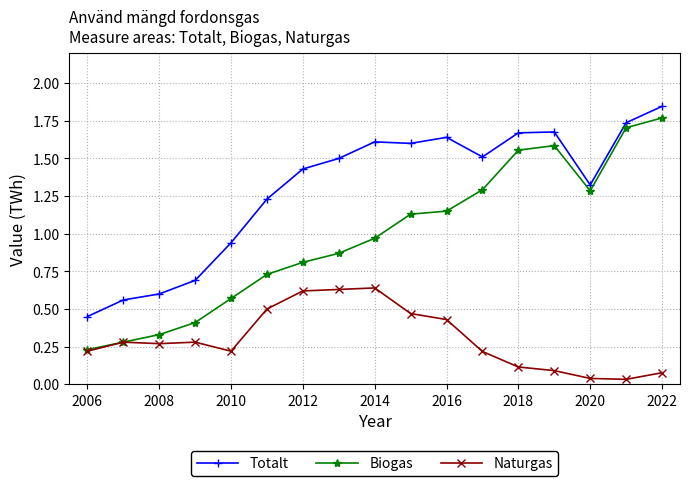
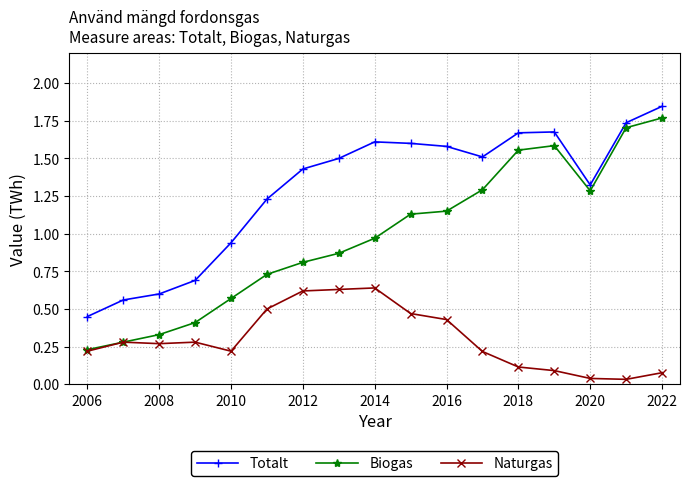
Totalt, 2016: 1.64 -> 1.58
